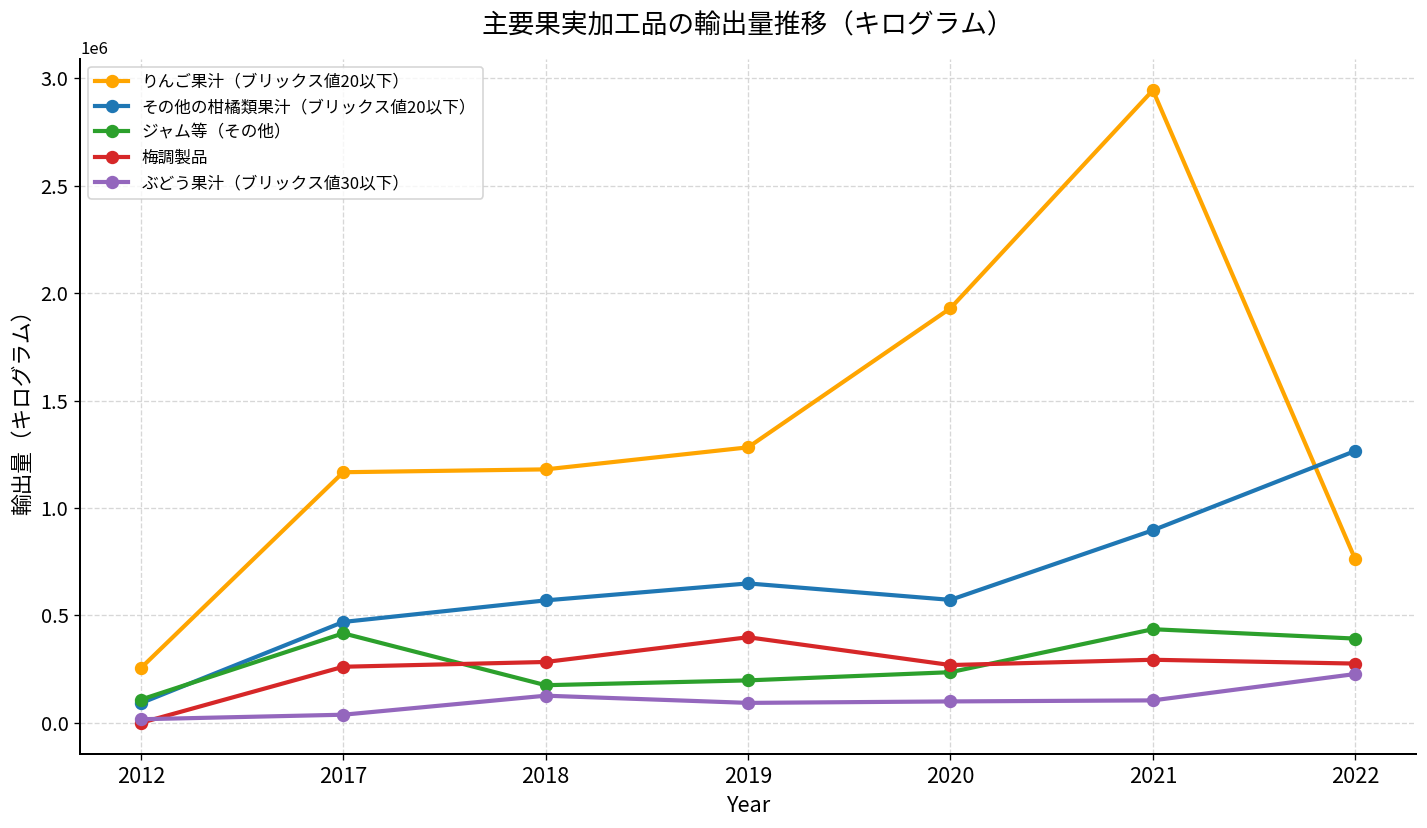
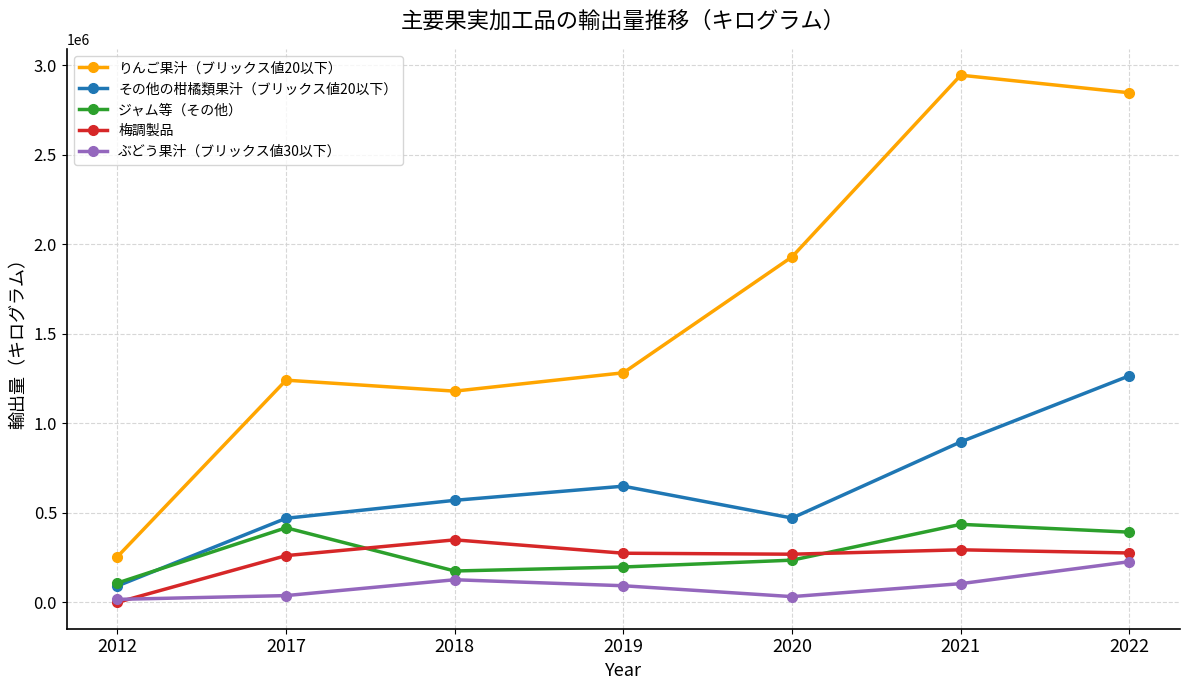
りんご果汁（ブリックス値20以下）, 2017: 1170000 -> 1240000
梅調製品, 2018: 280000 -> 350000
梅調製品, 2019: 400000 -> 270000
その他の柑橘類果汁（ブリックス値20以下）, 2020: 570000 -> 470000
ぶどう果汁（ブリックス値30以下）, 2020: 100000 -> 30000
りんご果汁（ブリックス値20以下）, 2022: 760000 -> 2850000
